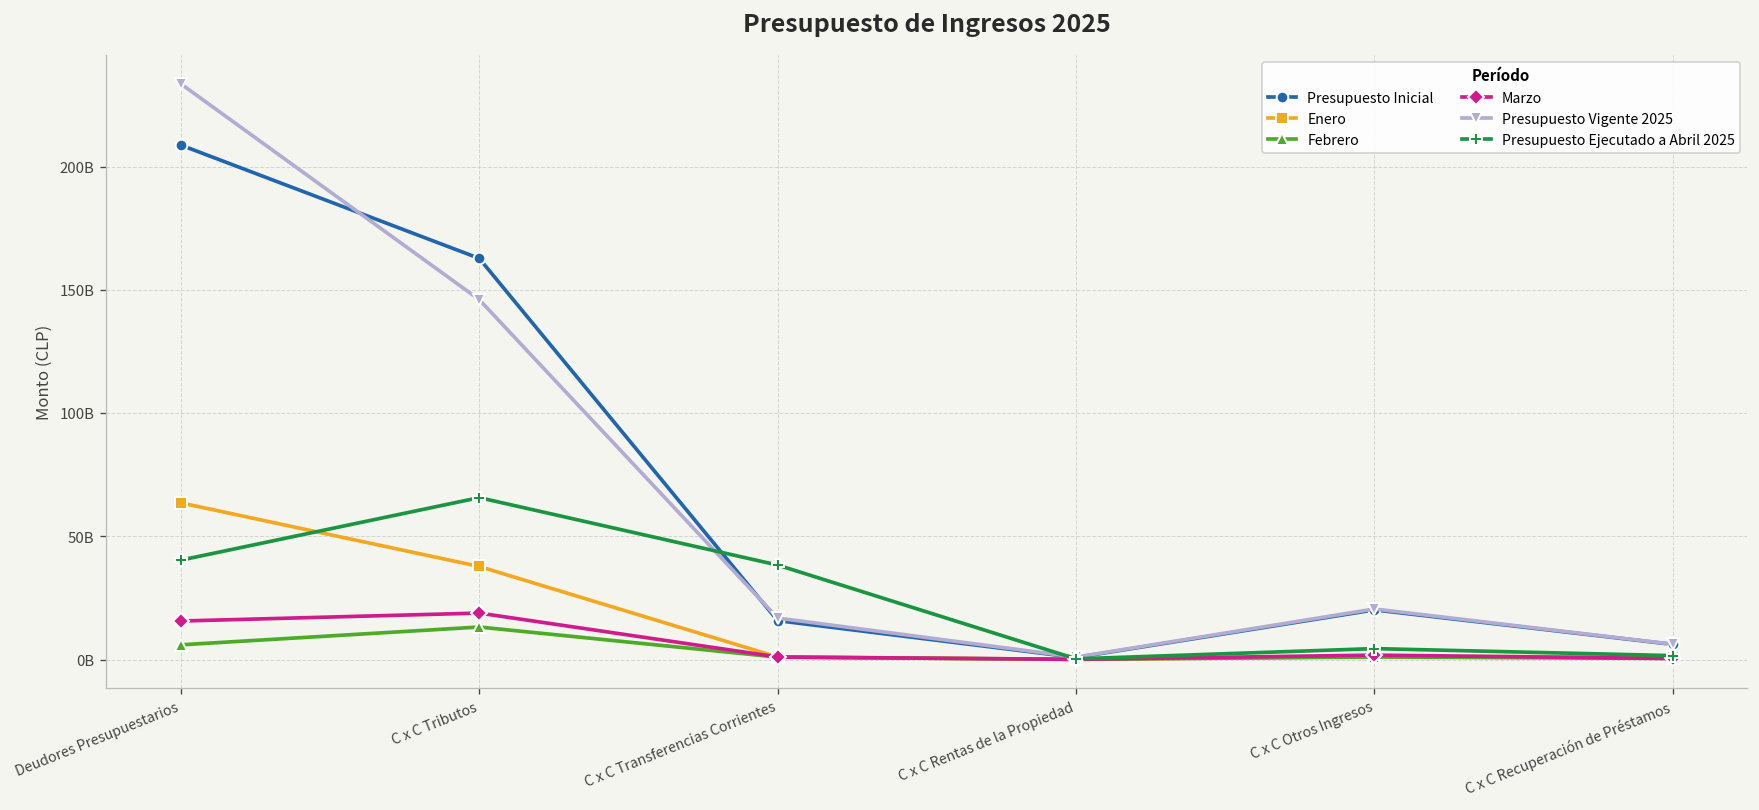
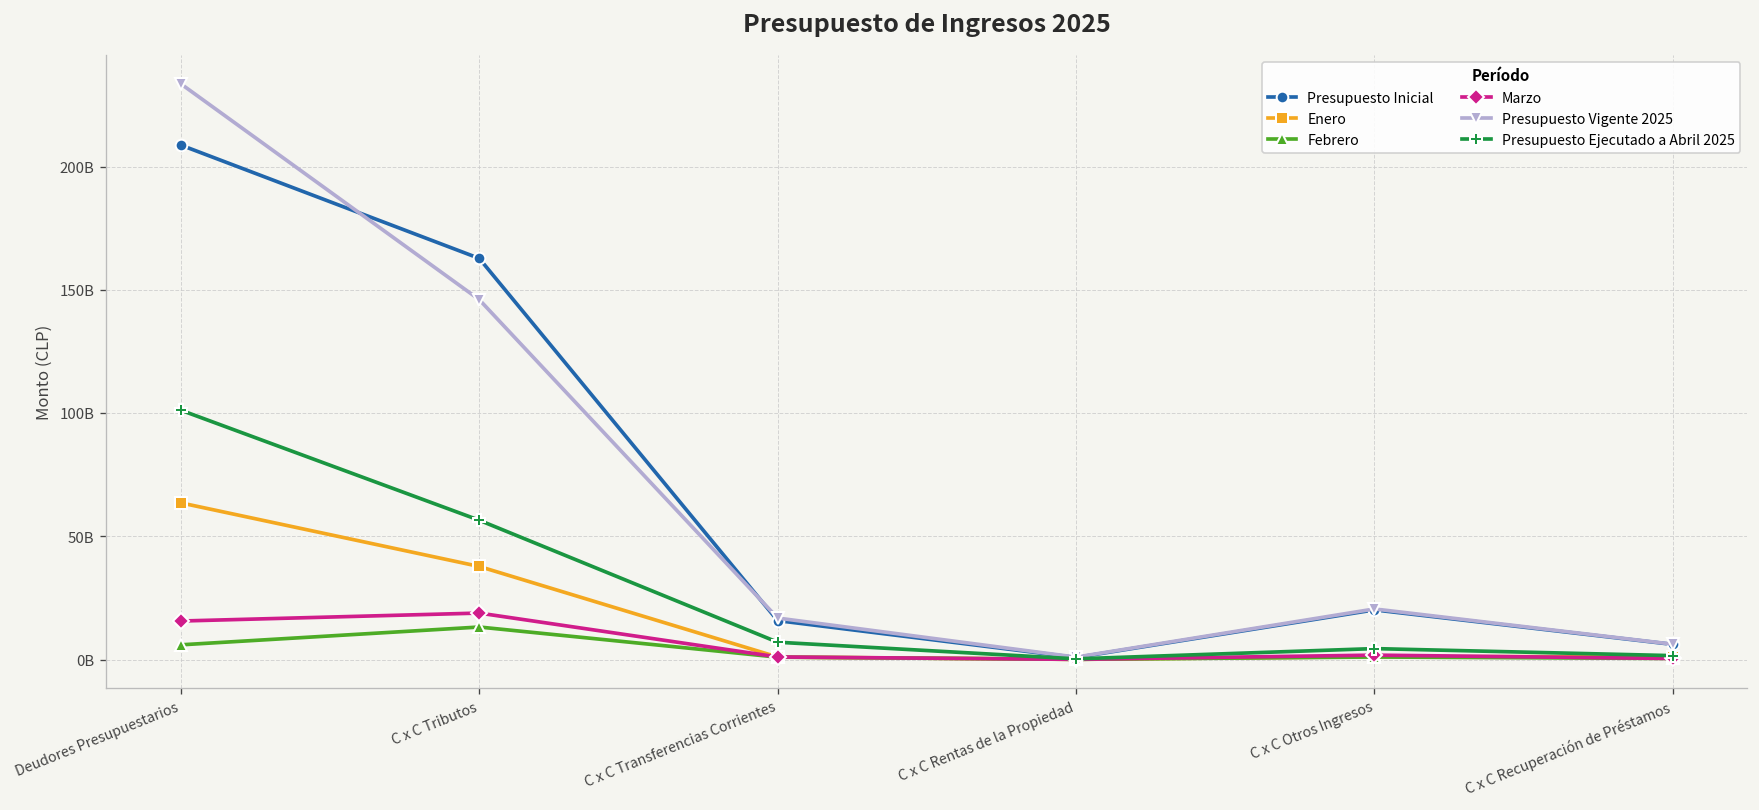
Presupuesto Ejecutado a Abril 2025, Deudores Presupuestarios: 40000000000 -> 101000000000
Presupuesto Ejecutado a Abril 2025, C x C Tributos: 66000000000 -> 57000000000
Presupuesto Ejecutado a Abril 2025, C x C Transferencias Corrientes: 38000000000 -> 7000000000
